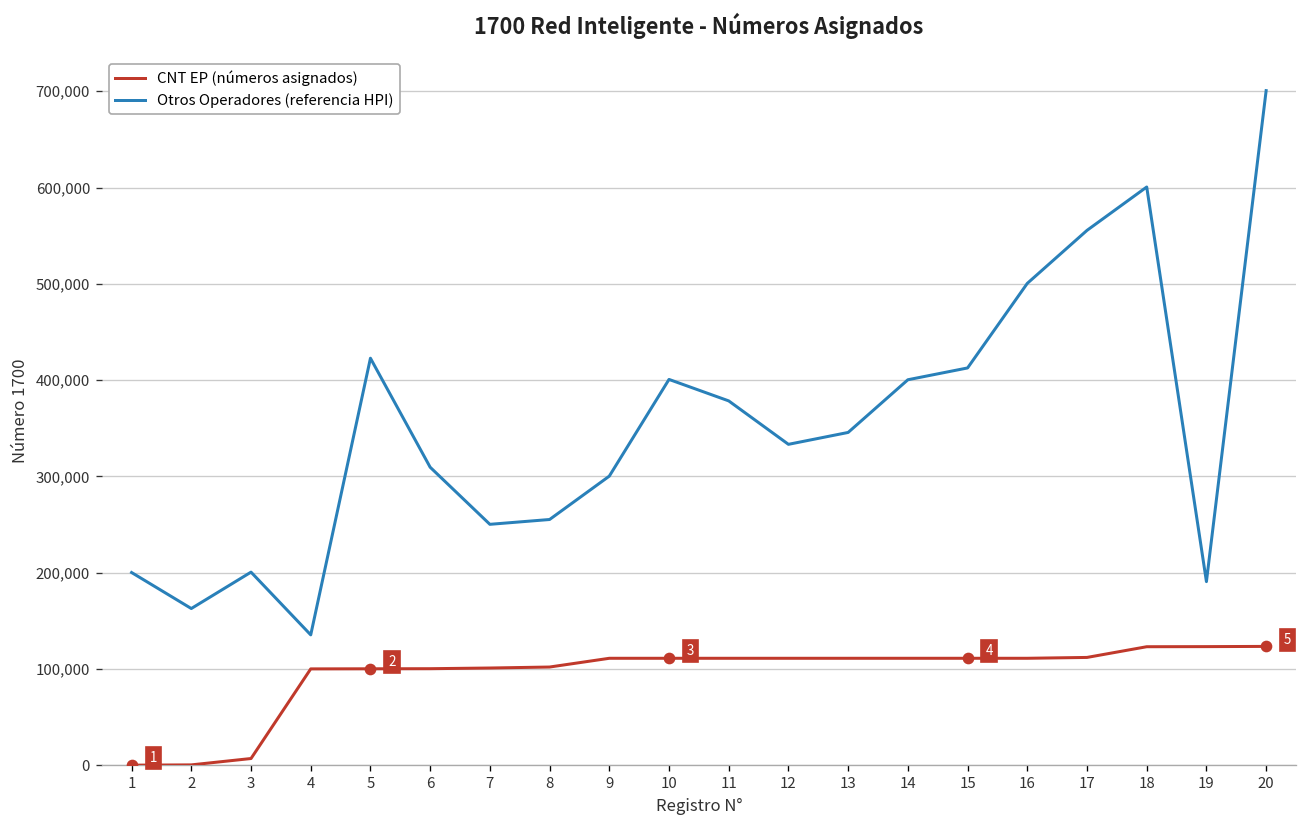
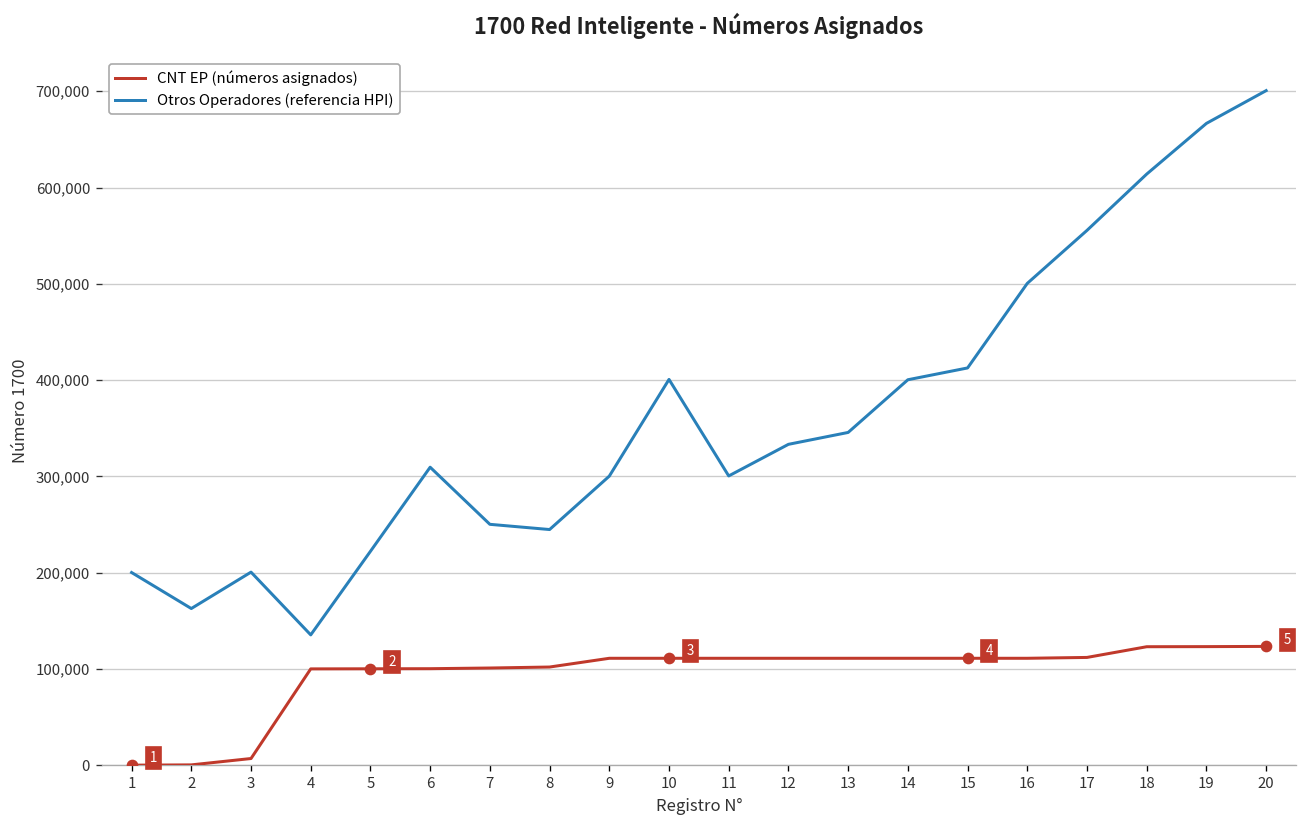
Otros Operadores (referencia HPI), 5: 420,000 -> 220,000
Otros Operadores (referencia HPI), 8: 260,000 -> 240,000
Otros Operadores (referencia HPI), 11: 380,000 -> 300,000
Otros Operadores (referencia HPI), 18: 600,000 -> 610,000
Otros Operadores (referencia HPI), 19: 190,000 -> 670,000
